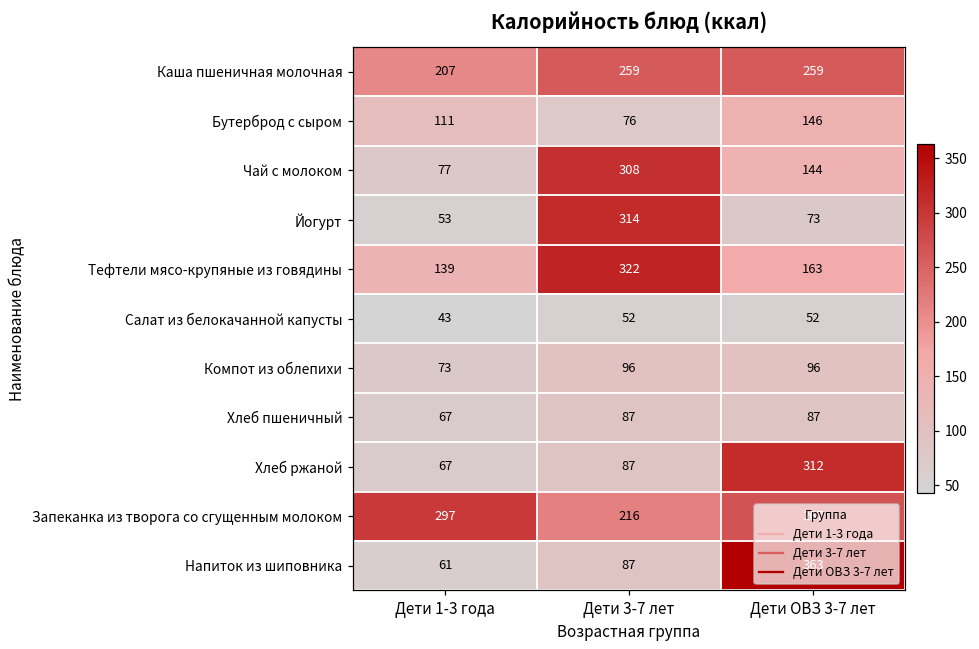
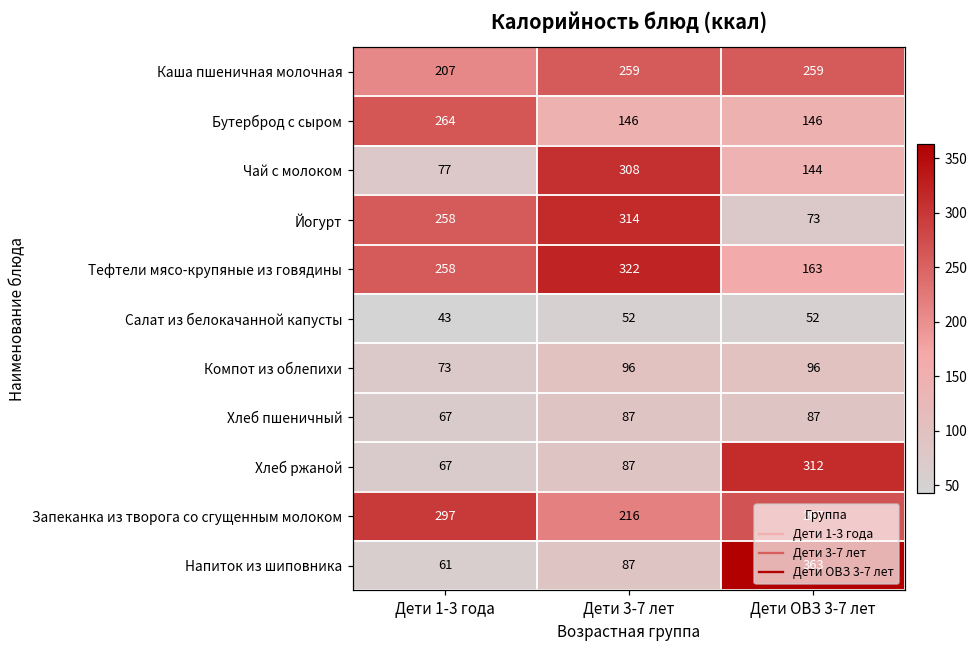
Бутерброд с сыром, Дети 1-3 года: 111 -> 264
Бутерброд с сыром, Дети 3-7 лет: 76 -> 146
Йогурт, Дети 1-3 года: 53 -> 258
Тефтели мясо-крупяные из говядины, Дети 1-3 года: 139 -> 258
